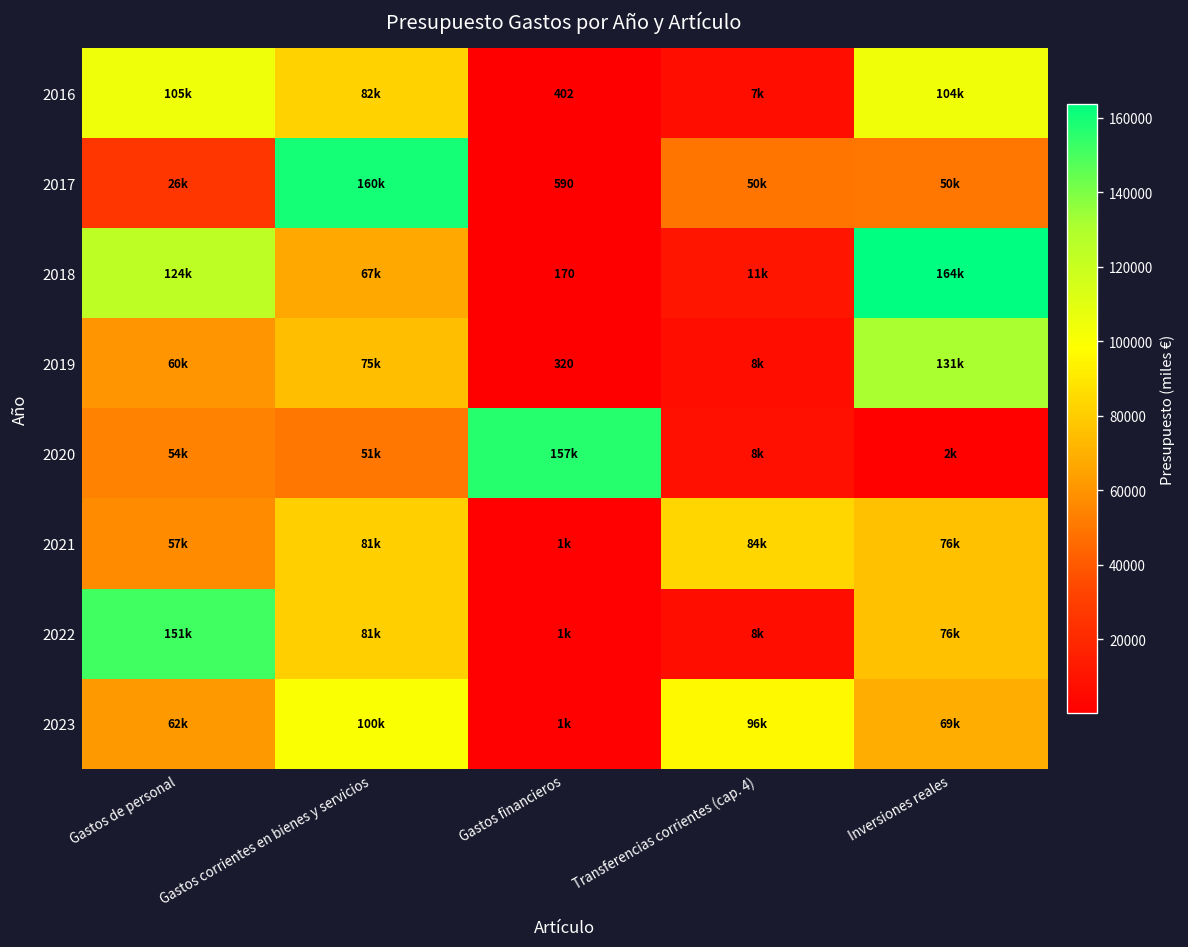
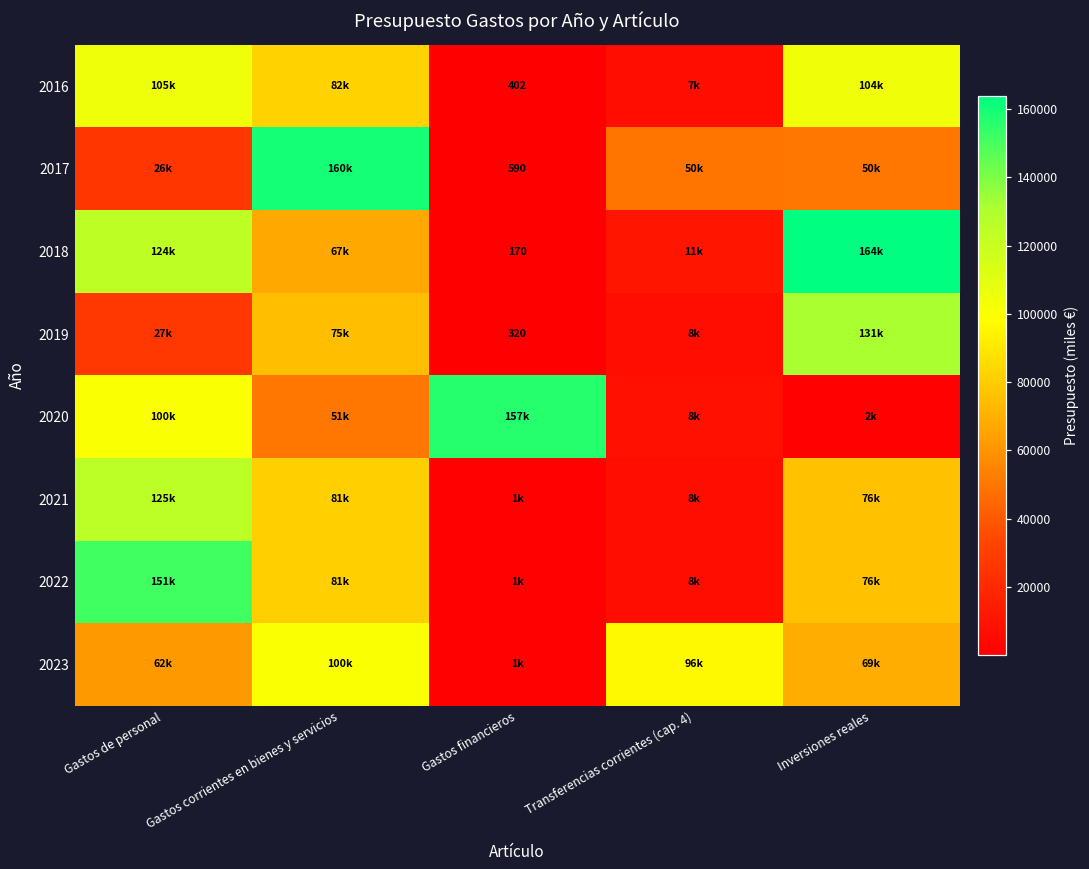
2019, Gastos de personal: 60k -> 27k
2020, Gastos de personal: 54k -> 100k
2021, Gastos de personal: 57k -> 125k
2021, Transferencias corrientes (cap. 4): 84k -> 8k
